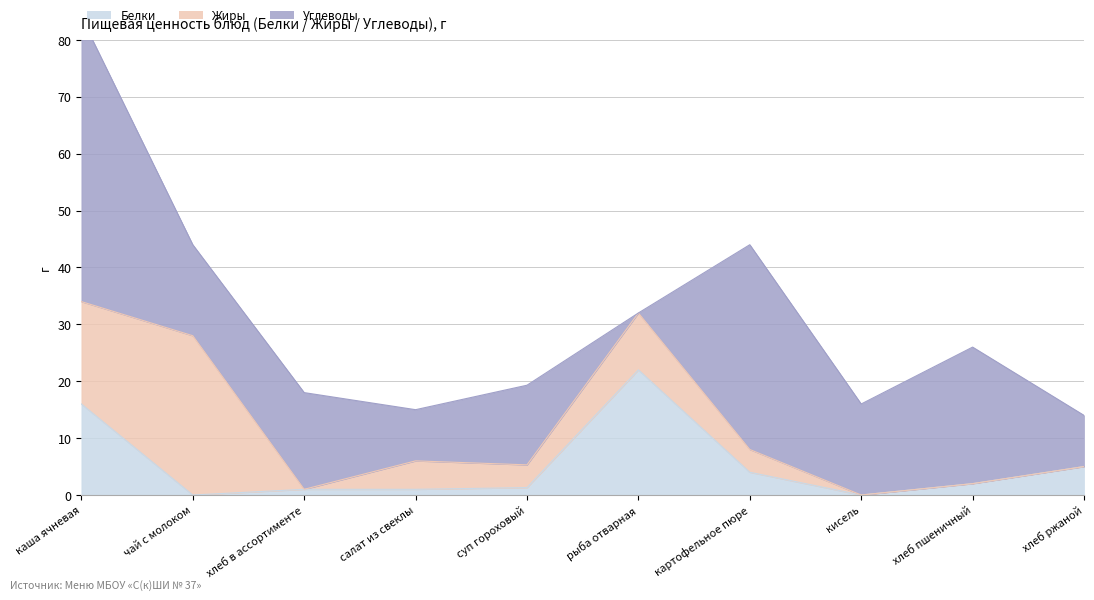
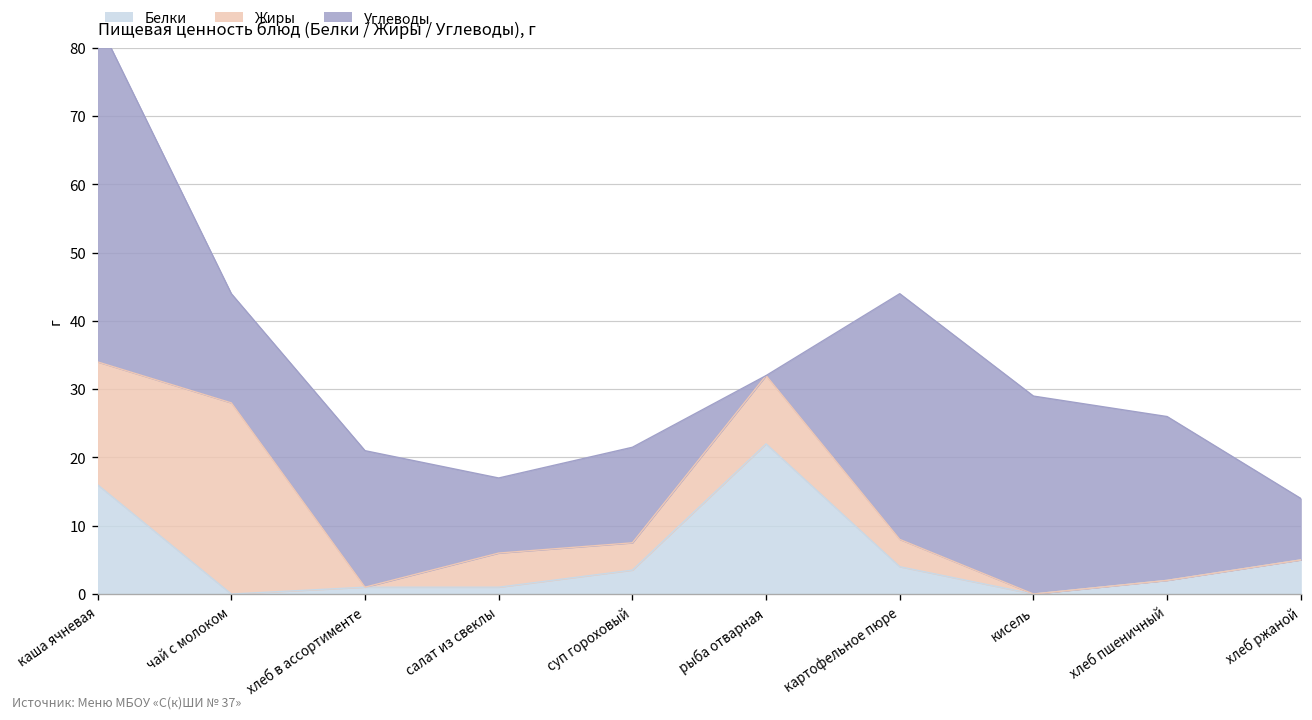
Углеводы, хлеб в ассортименте: 17 -> 20
Углеводы, салат из свеклы: 9 -> 11
Белки, суп гороховый: 1 -> 4
Углеводы, кисель: 16 -> 29
